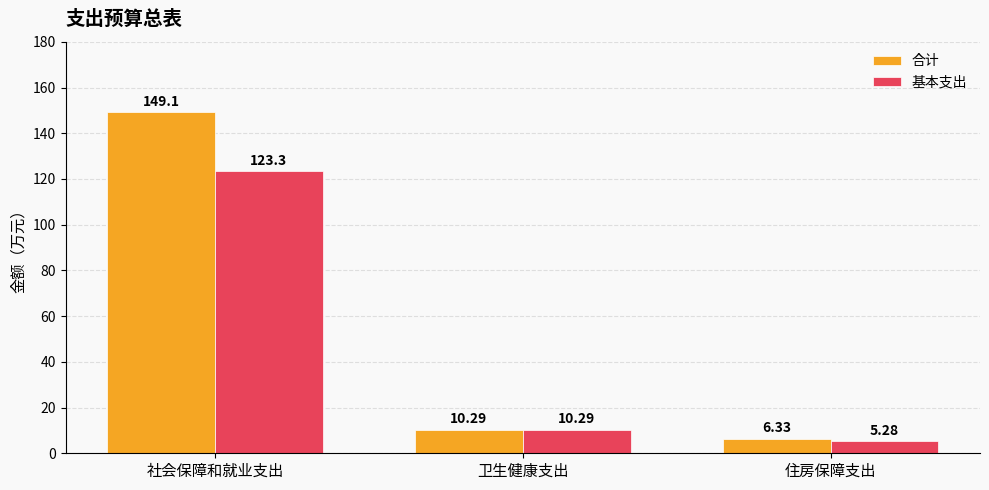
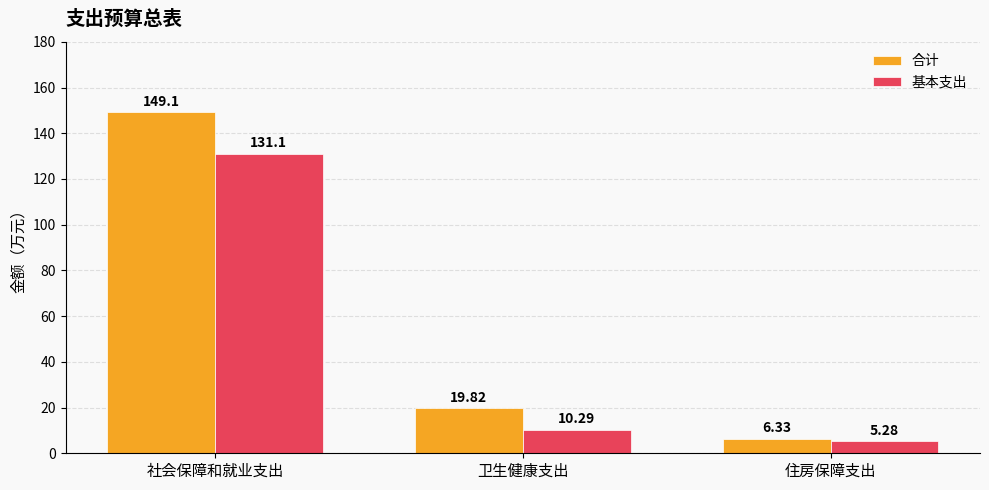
基本支出, 社会保障和就业支出: 123.3 -> 131.1
合计, 卫生健康支出: 10.29 -> 19.82
